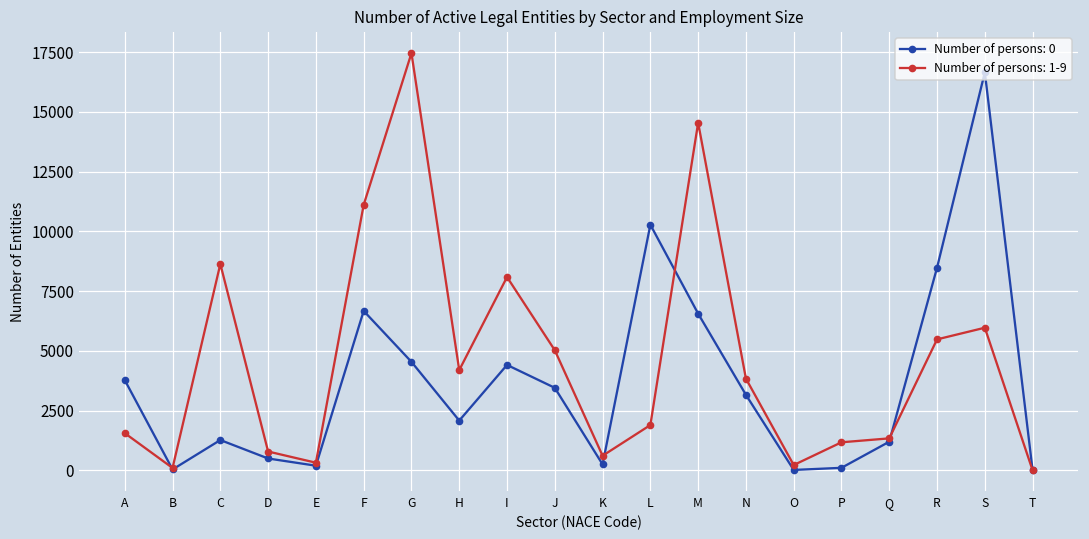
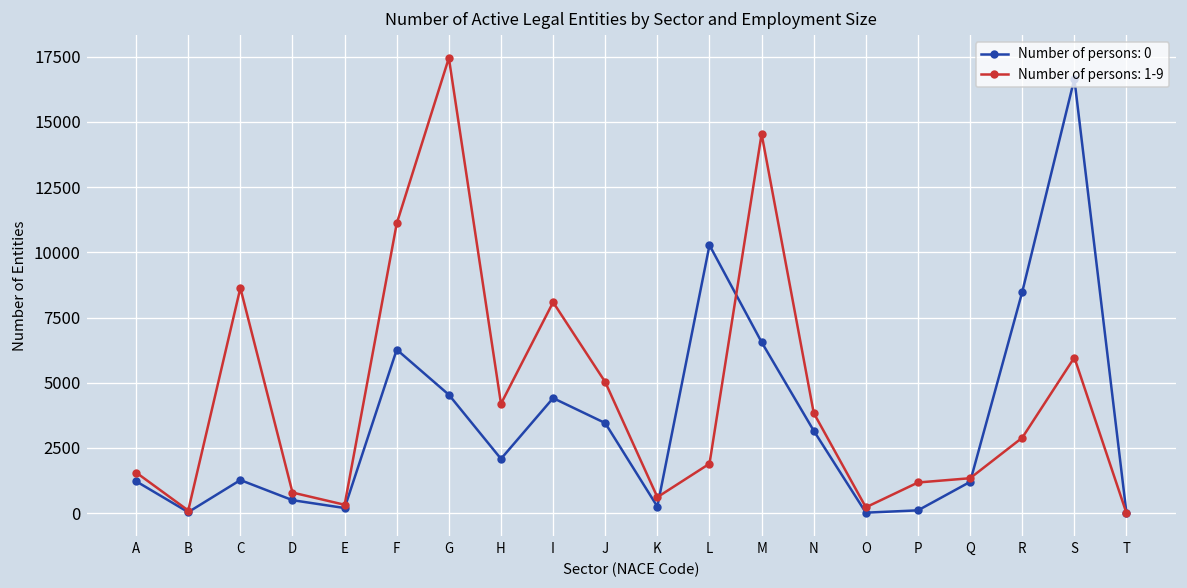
Number of persons: 0, A: 3800 -> 1200
Number of persons: 0, F: 6700 -> 6300
Number of persons: 1-9, R: 5500 -> 2900
